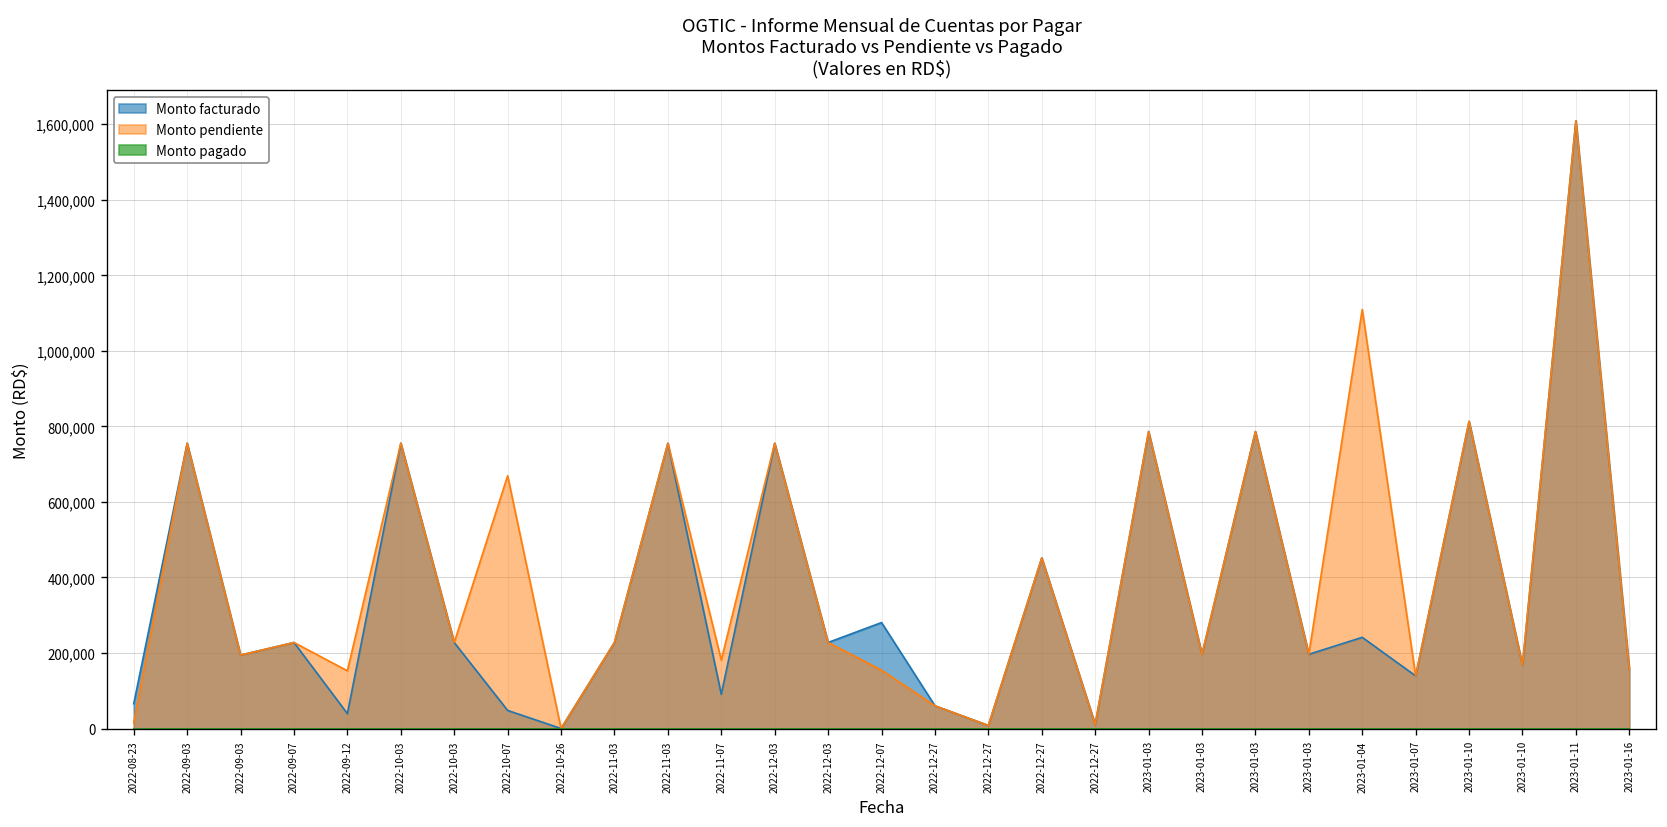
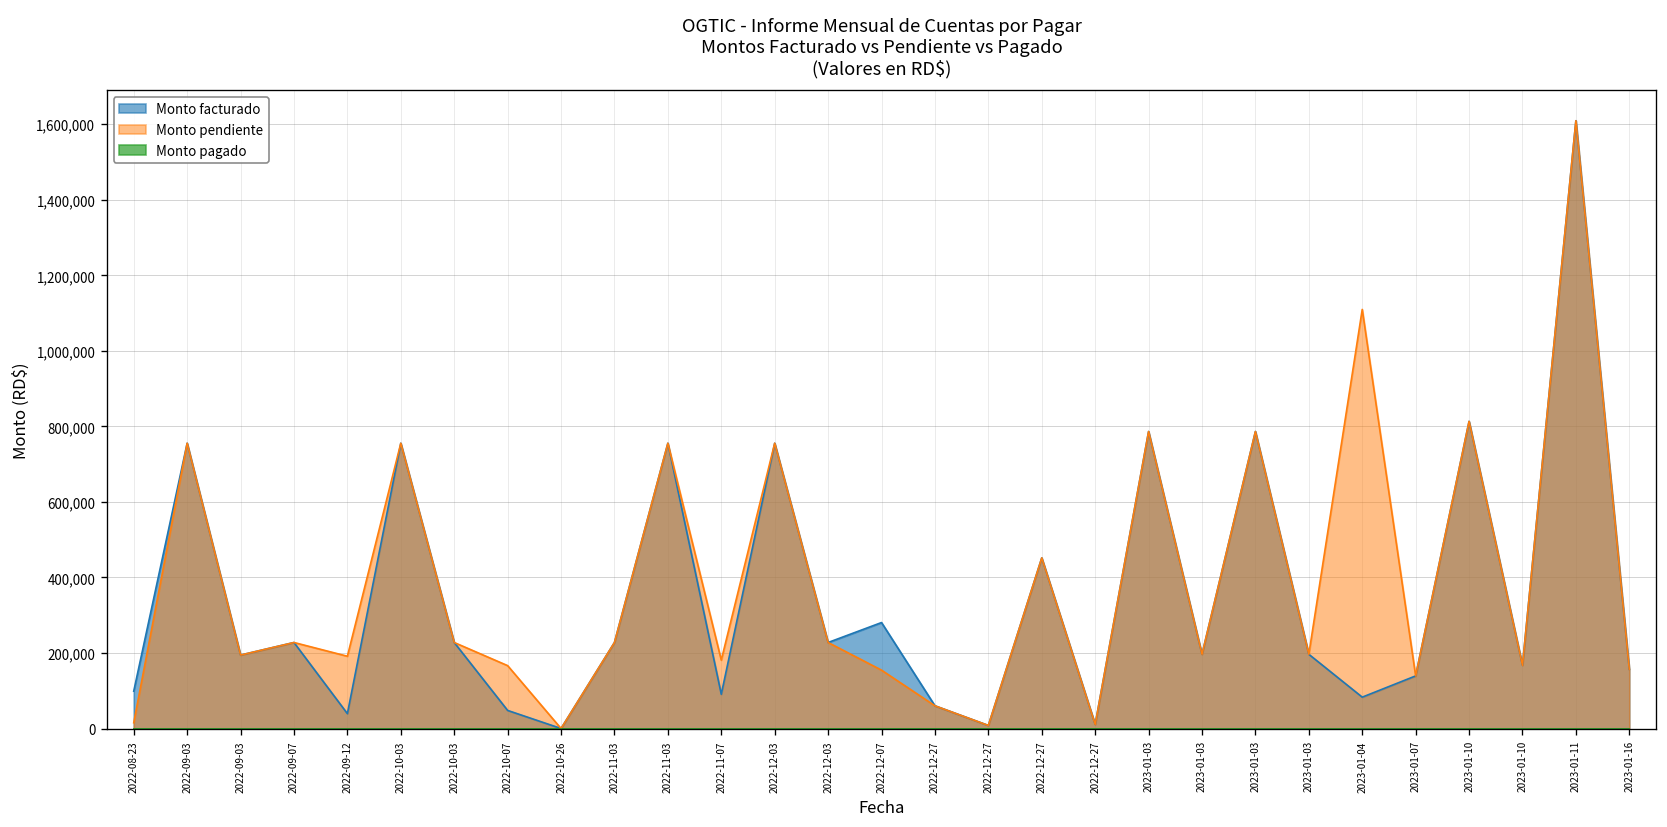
Monto facturado, 2022-08-23: 70,000 -> 100,000
Monto pendiente, 2022-09-12: 150,000 -> 190,000
Monto pendiente, 2022-10-07: 670,000 -> 170,000
Monto facturado, 2023-01-04: 240,000 -> 80,000
